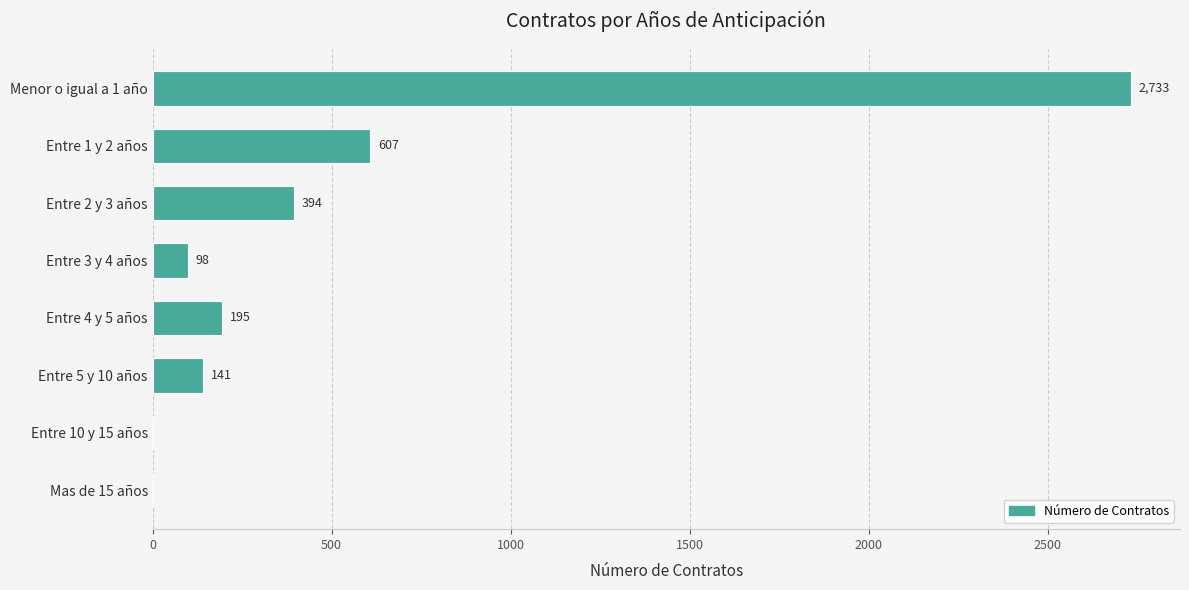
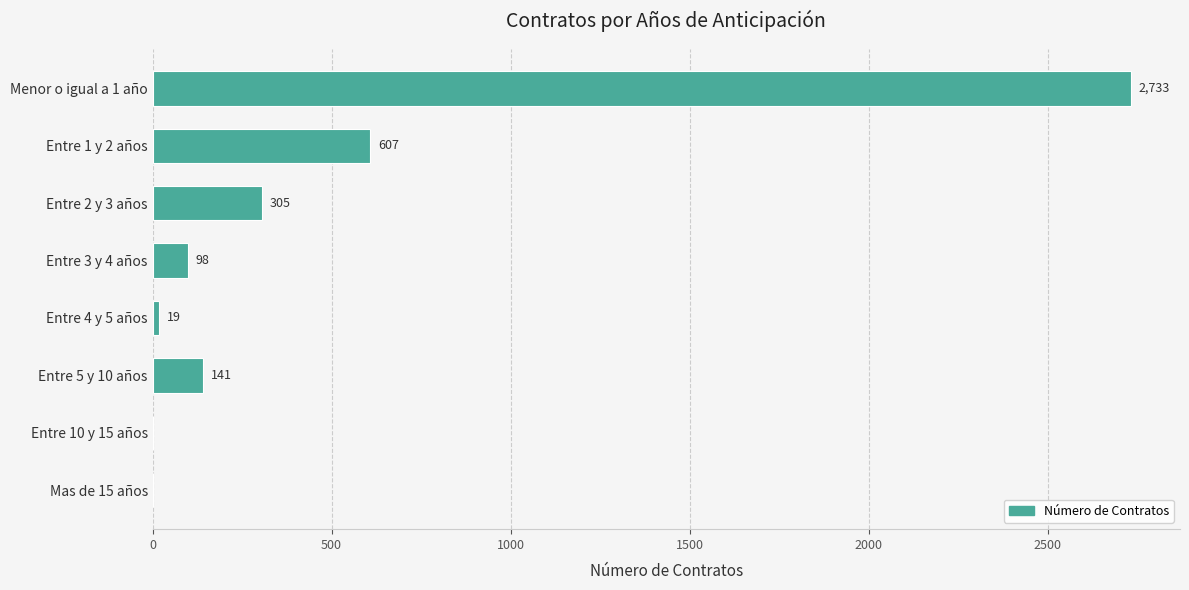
Entre 2 y 3 años: 394 -> 305
Entre 4 y 5 años: 195 -> 19
